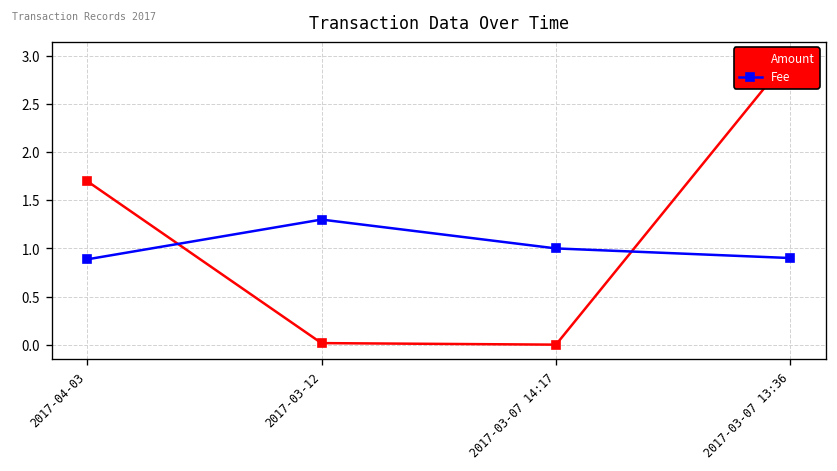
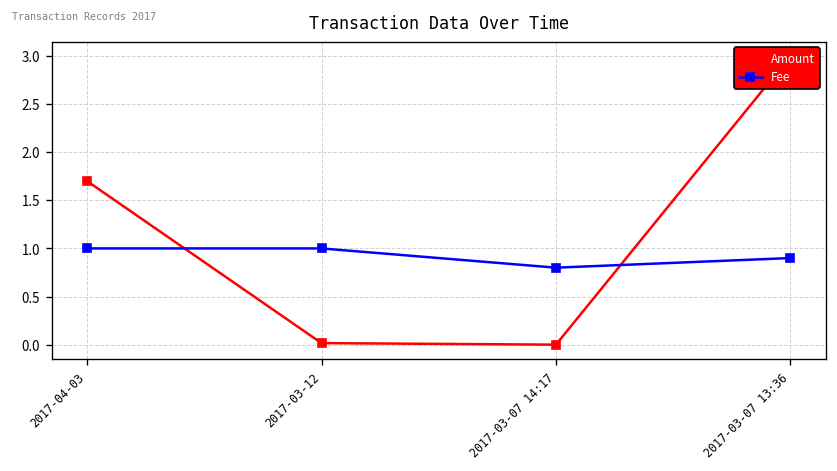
Fee, 2017-04-03: 0.9 -> 1.0
Fee, 2017-03-12: 1.3 -> 1.0
Fee, 2017-03-07 14:17: 1.0 -> 0.8
